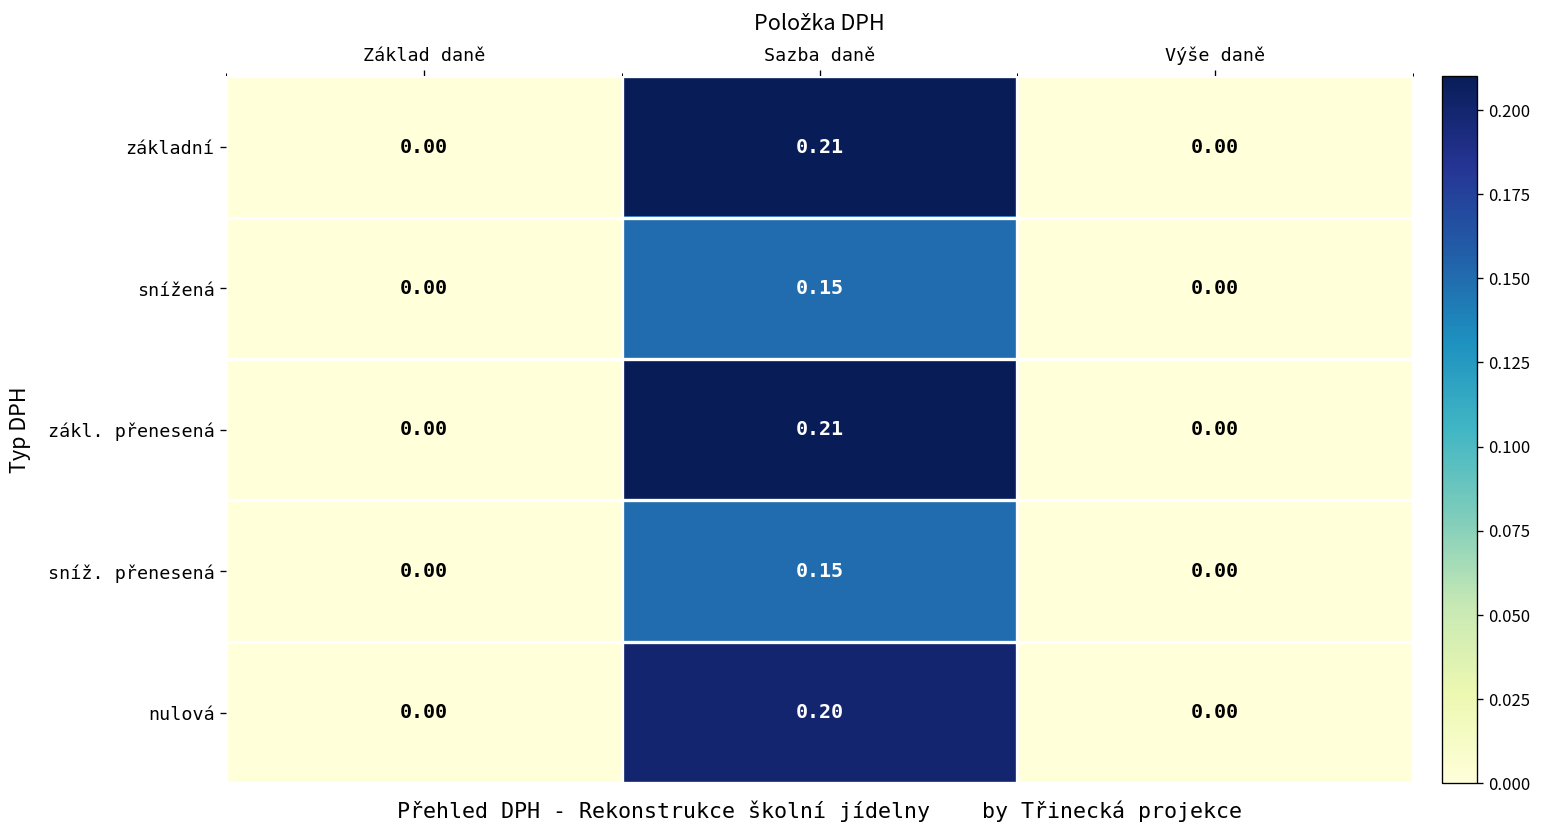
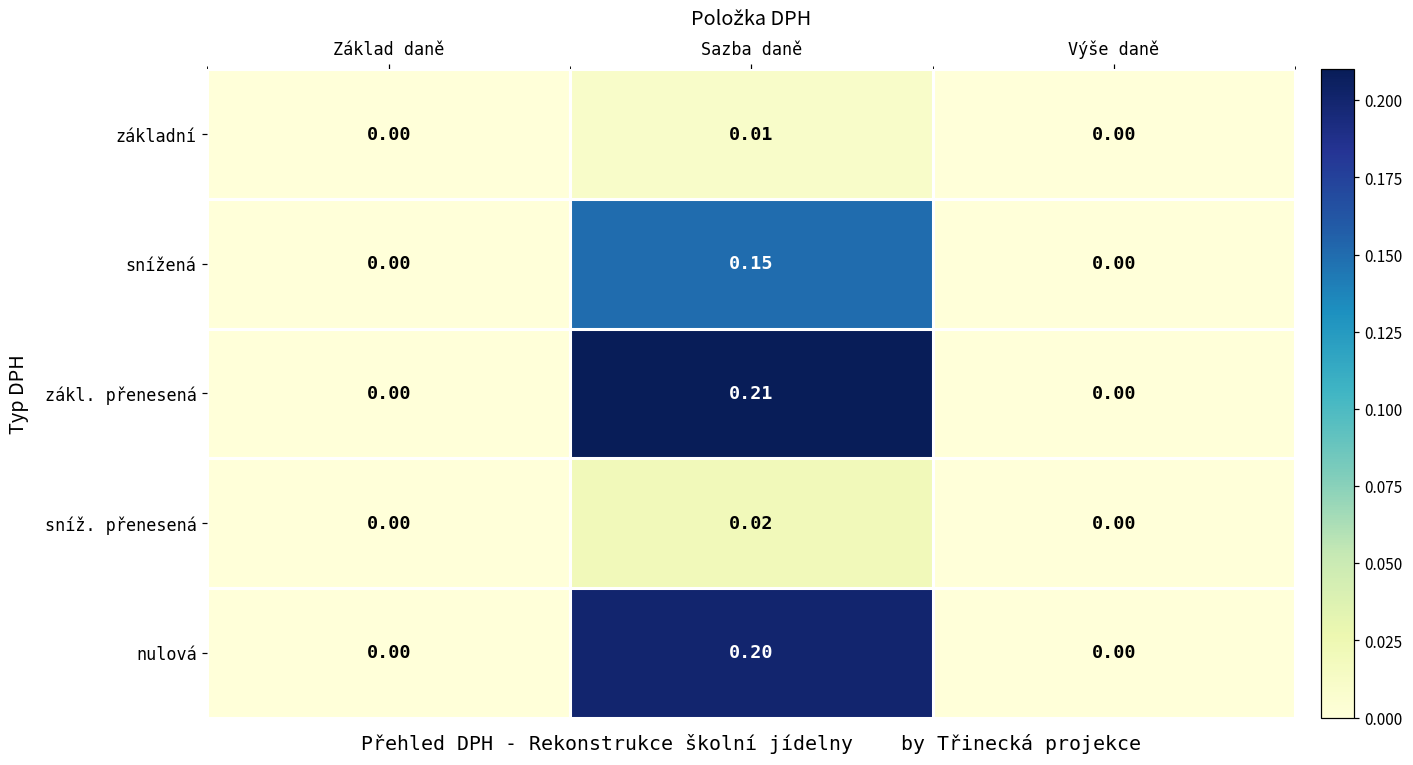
základní, Sazba daně: 0.21 -> 0.01
sníž. přenesená, Sazba daně: 0.15 -> 0.02
